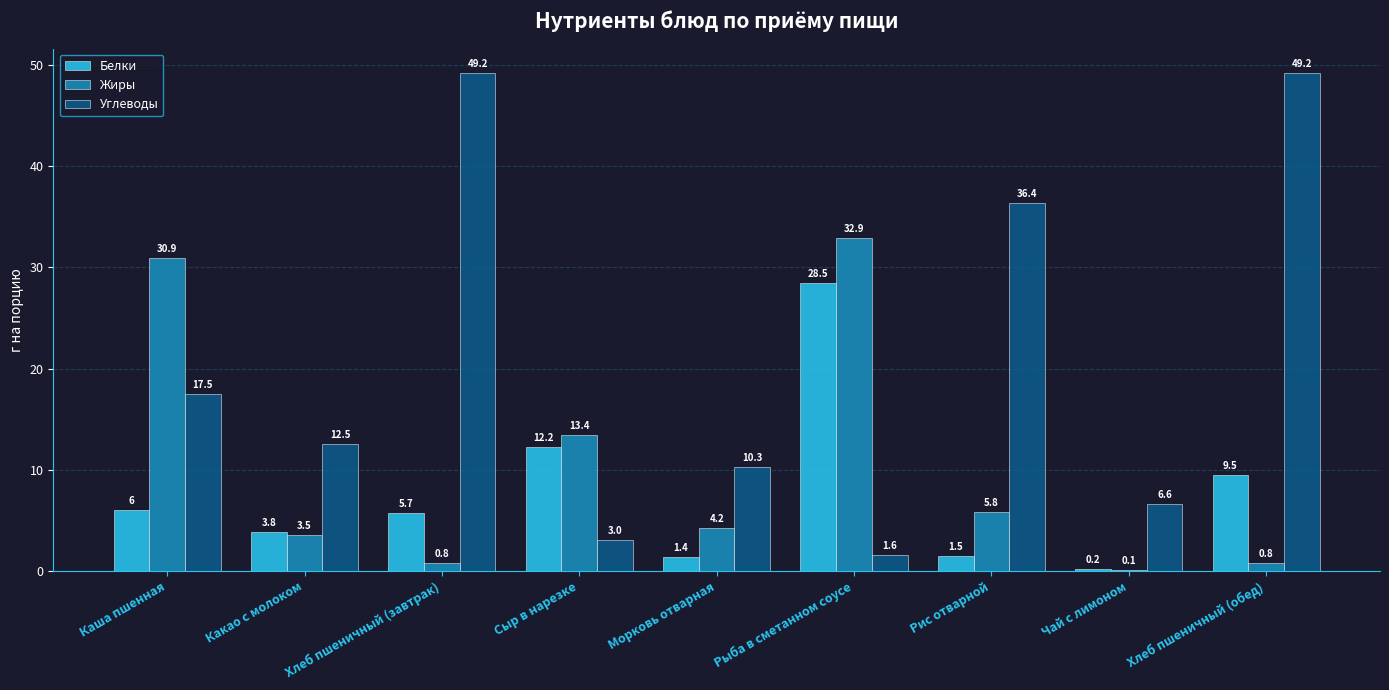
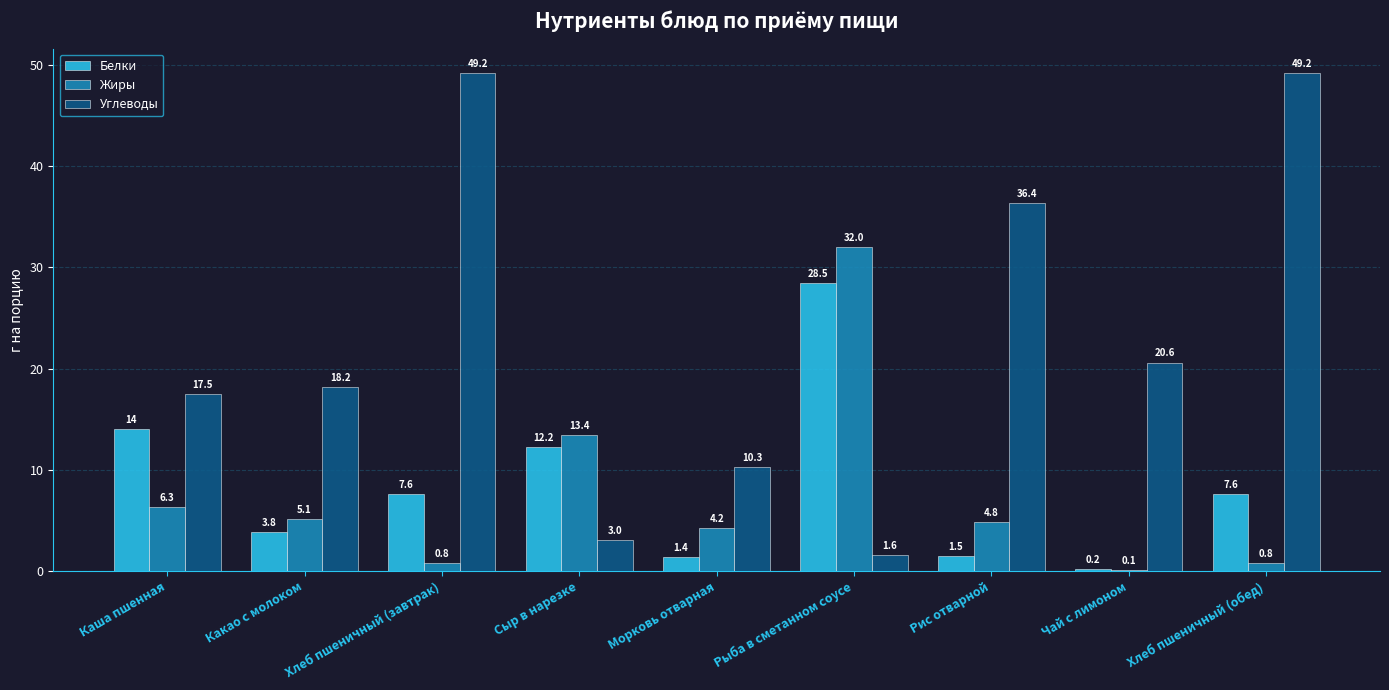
Белки, Каша пшенная: 6 -> 14
Жиры, Каша пшенная: 30.9 -> 6.3
Жиры, Какао с молоком: 3.5 -> 5.1
Углеводы, Какао с молоком: 12.5 -> 18.2
Белки, Хлеб пшеничный (завтрак): 5.7 -> 7.6
Жиры, Рыба в сметанном соусе: 32.9 -> 32.0
Жиры, Рис отварной: 5.8 -> 4.8
Углеводы, Чай с лимоном: 6.6 -> 20.6
Белки, Хлеб пшеничный (обед): 9.5 -> 7.6
